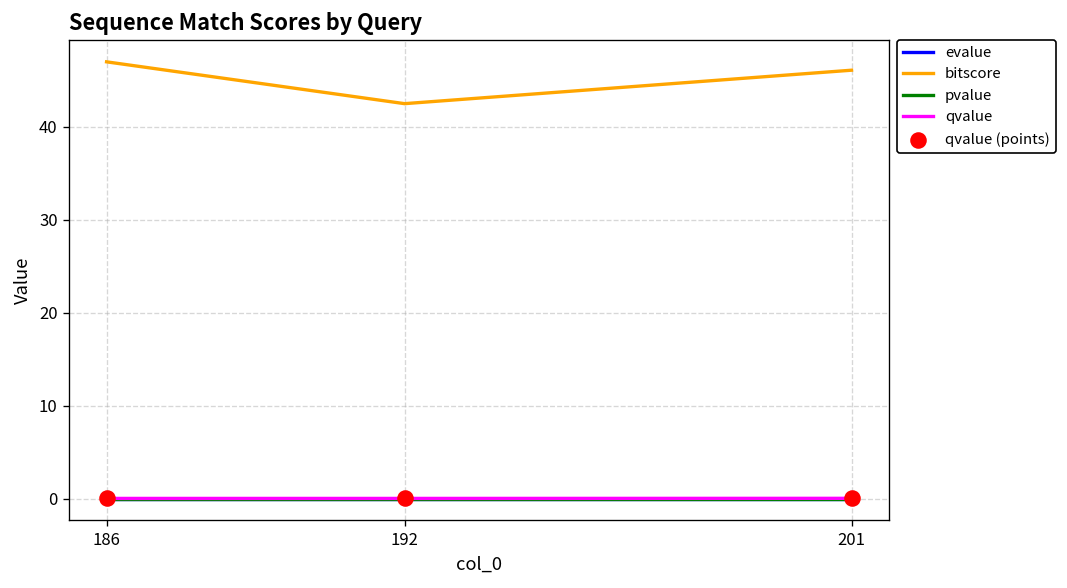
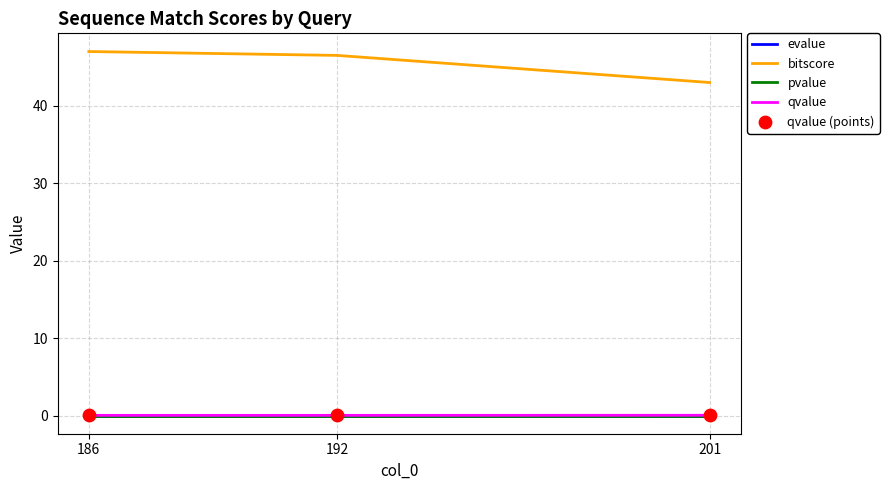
bitscore, 192: 43 -> 47
bitscore, 201: 46 -> 43
